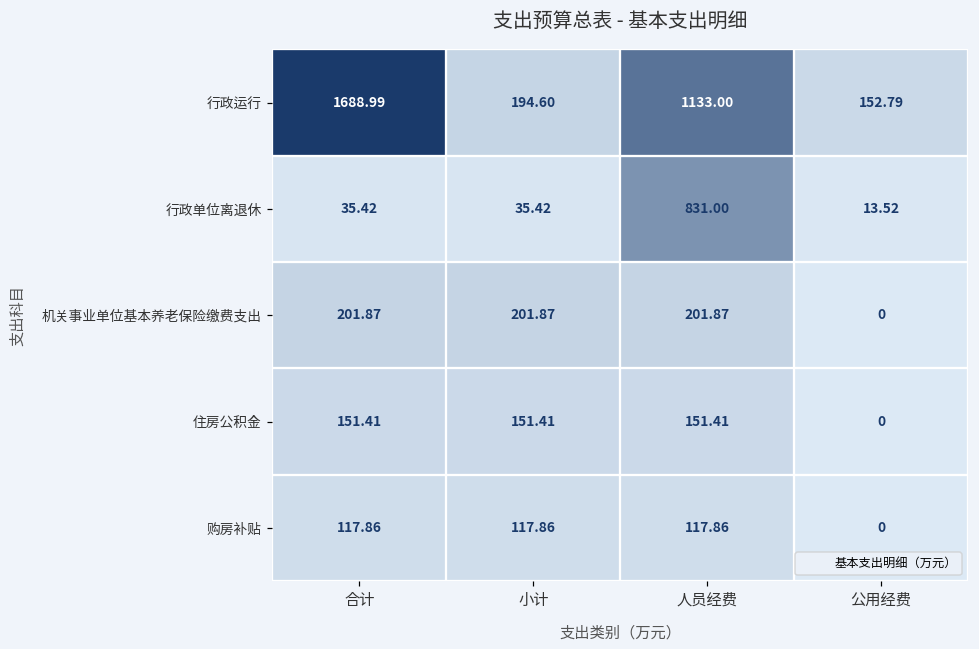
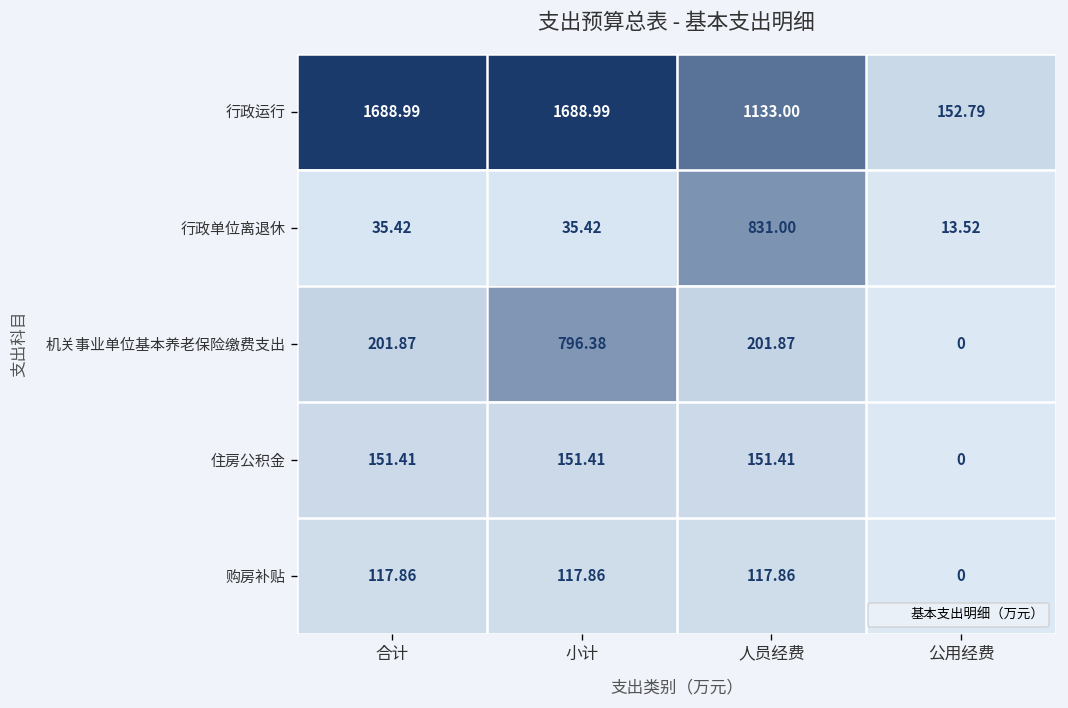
行政运行, 小计: 194.60 -> 1688.99
机关事业单位基本养老保险缴费支出, 小计: 201.87 -> 796.38
